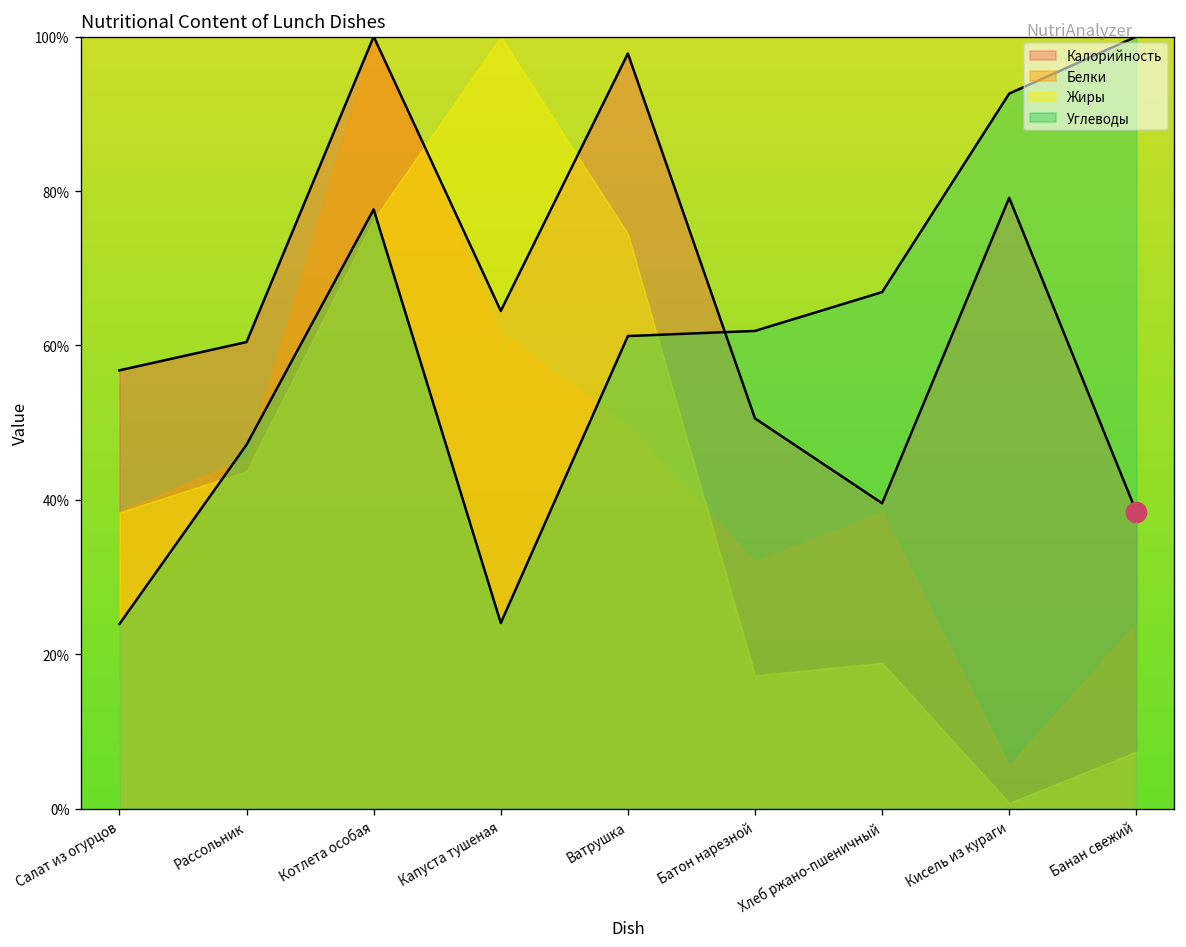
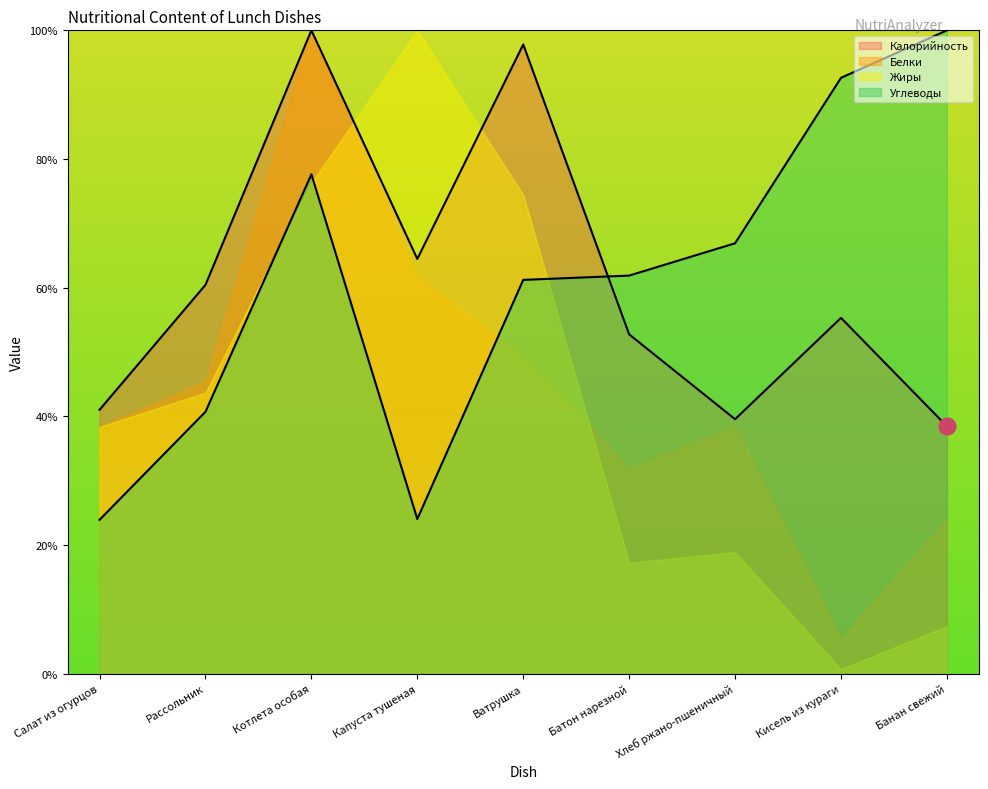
Калорийность, Салат из огурцов: 57% -> 41%
Углеводы, Рассольник: 47% -> 41%
Калорийность, Батон нарезной: 51% -> 53%
Калорийность, Кисель из кураги: 79% -> 55%
